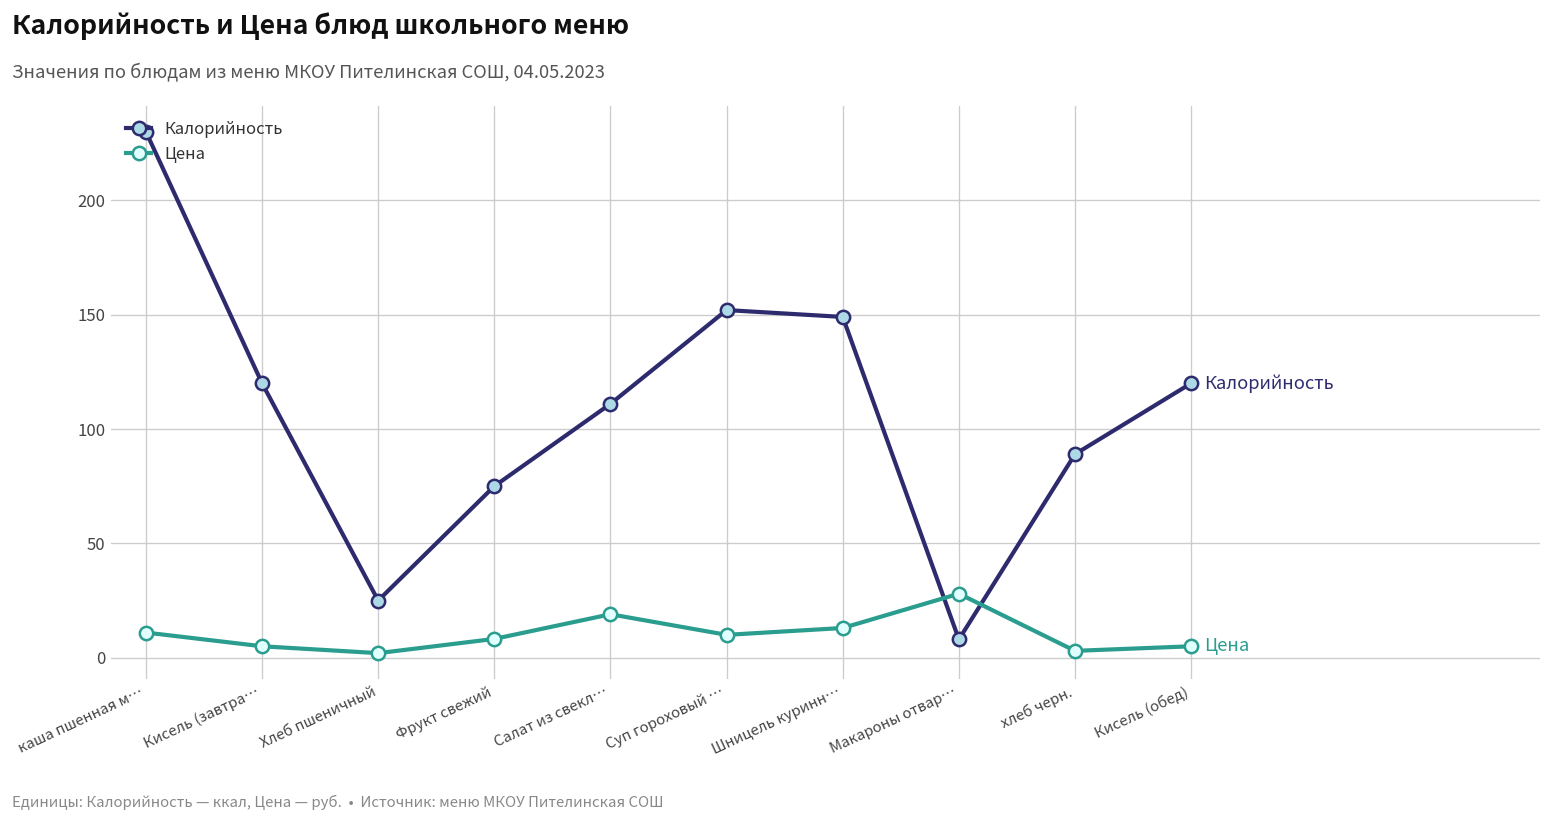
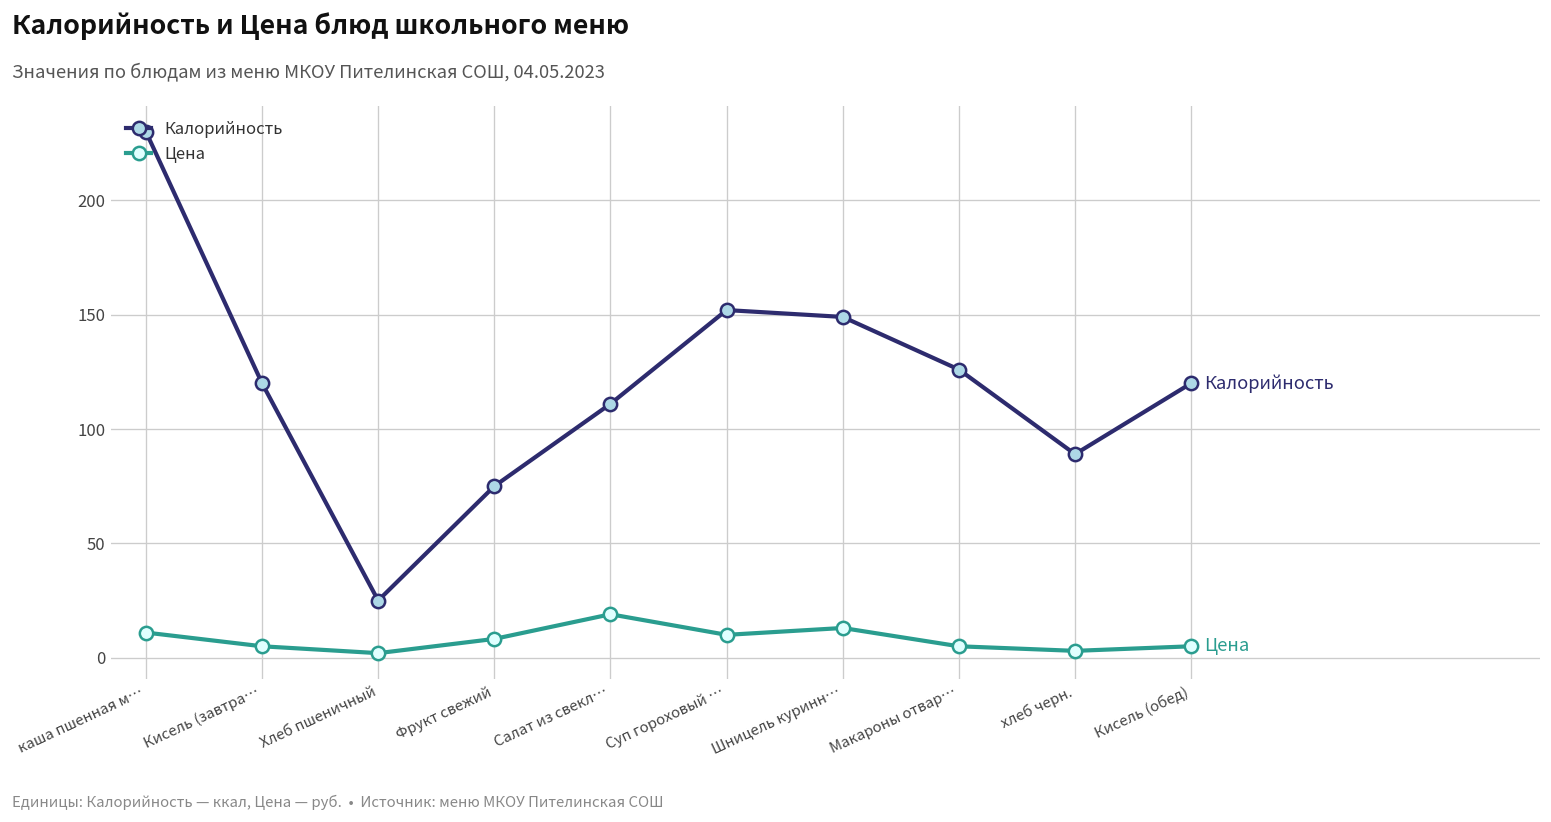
Калорийность, Макароны отвар…: 8 -> 126
Цена, Макароны отвар…: 28 -> 5
